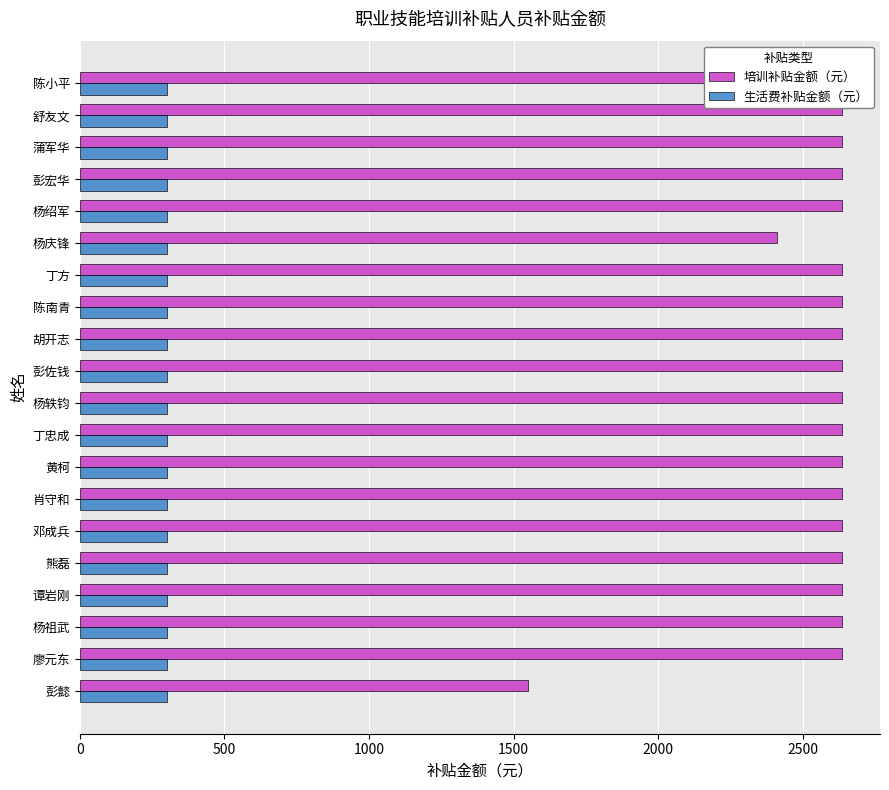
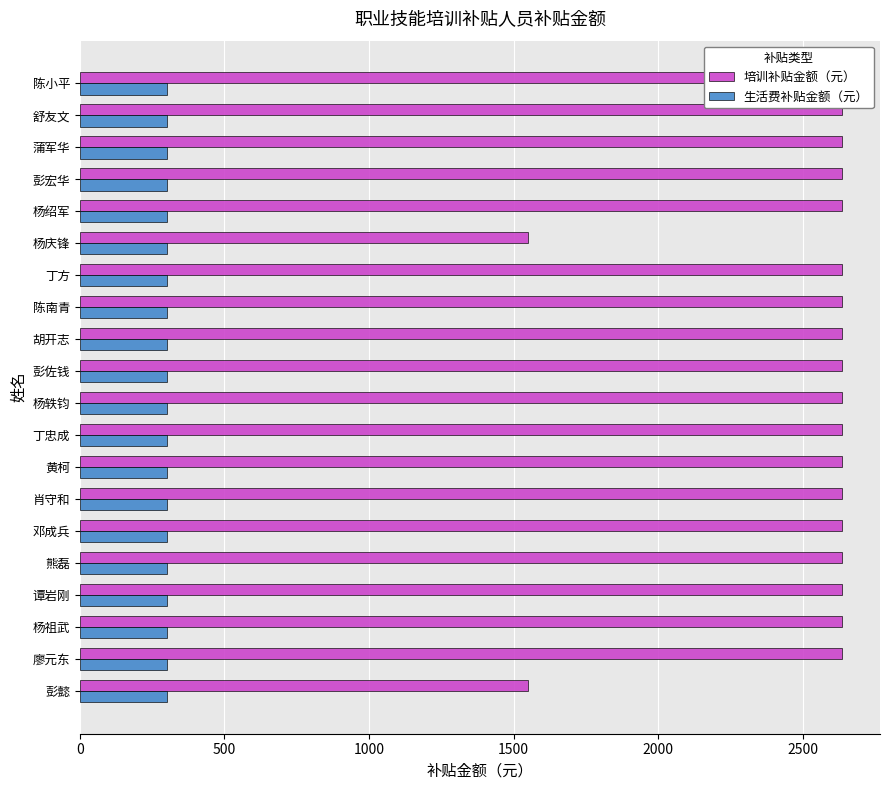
培训补贴金额（元）, 杨庆锋: 2410 -> 1550
